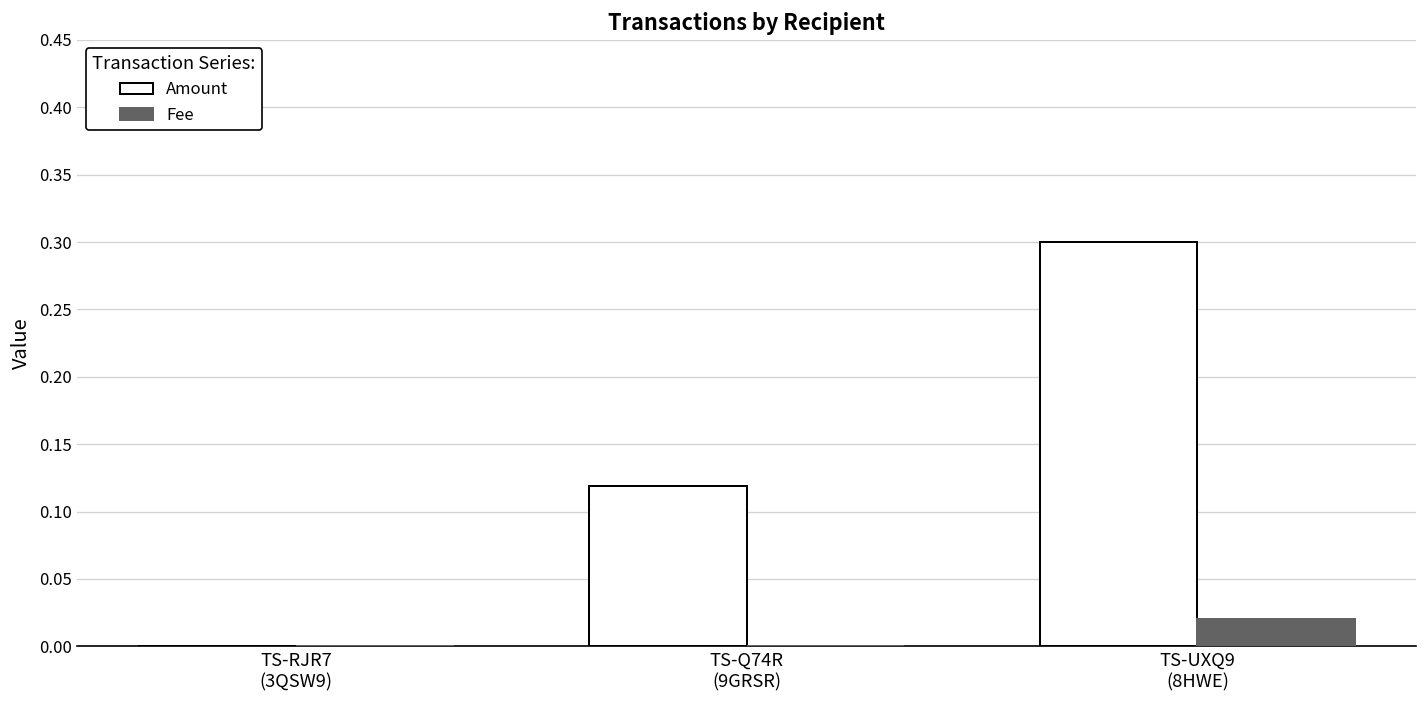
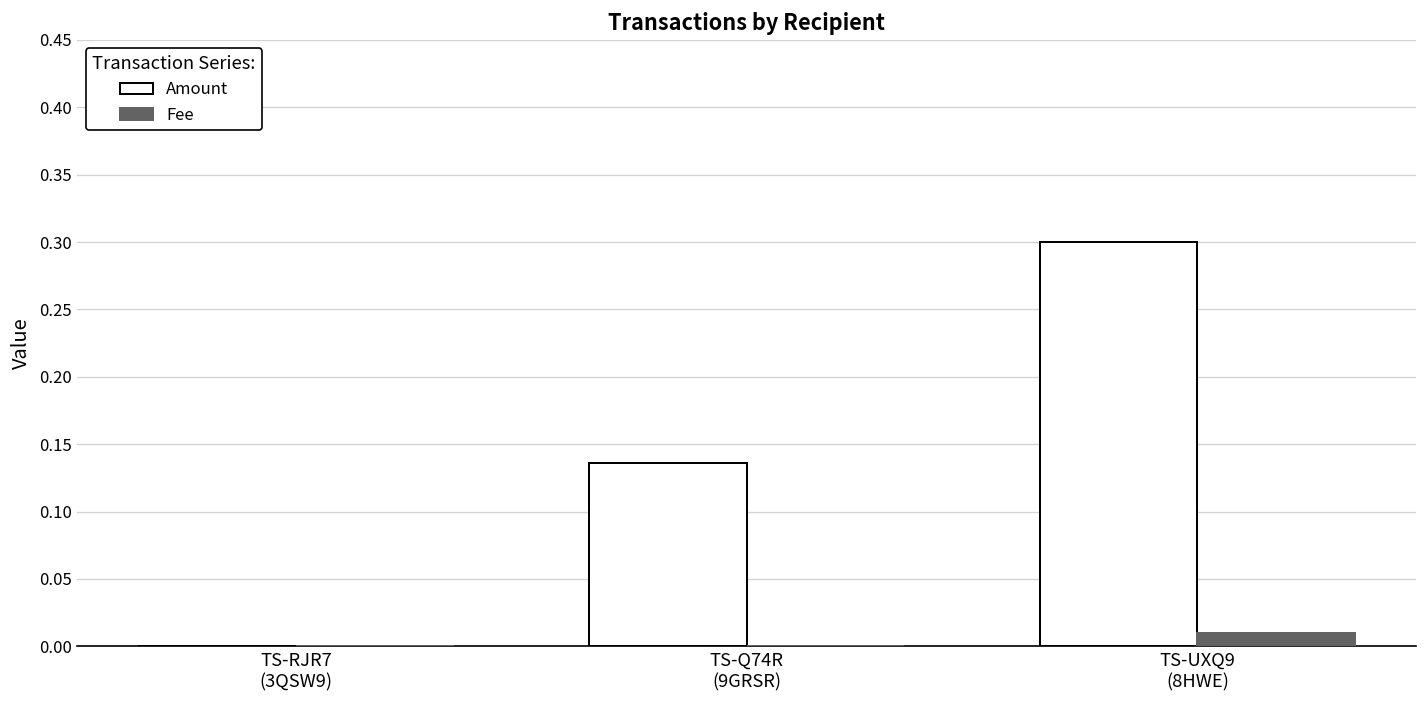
Amount, TS-Q74R (9GRSR): 0.119 -> 0.136
Fee, TS-UXQ9 (8HWE): 0.02 -> 0.01
